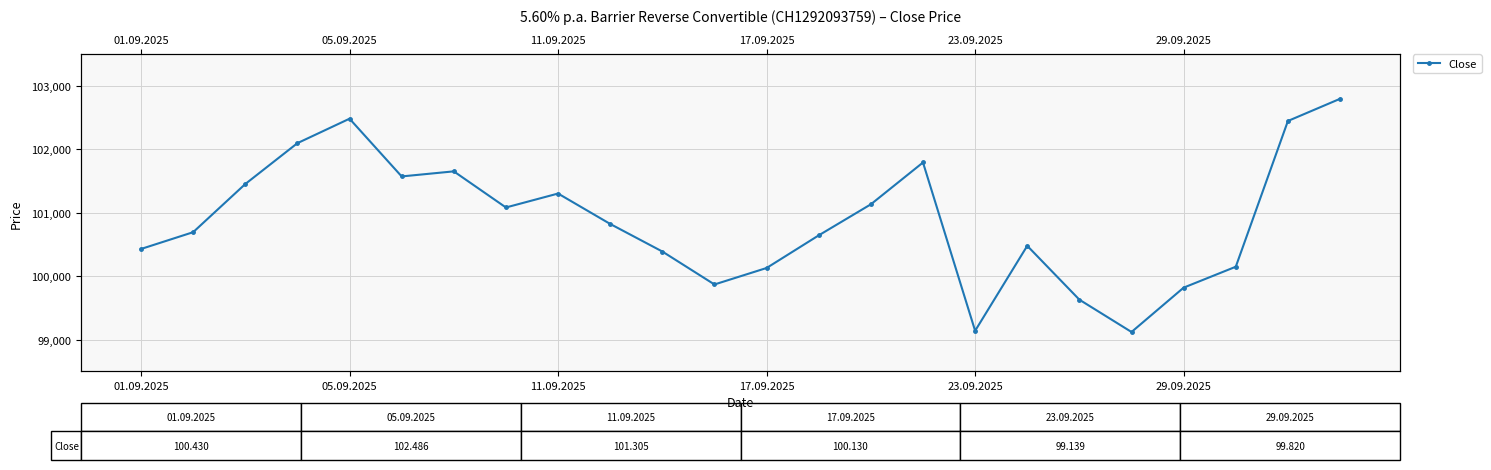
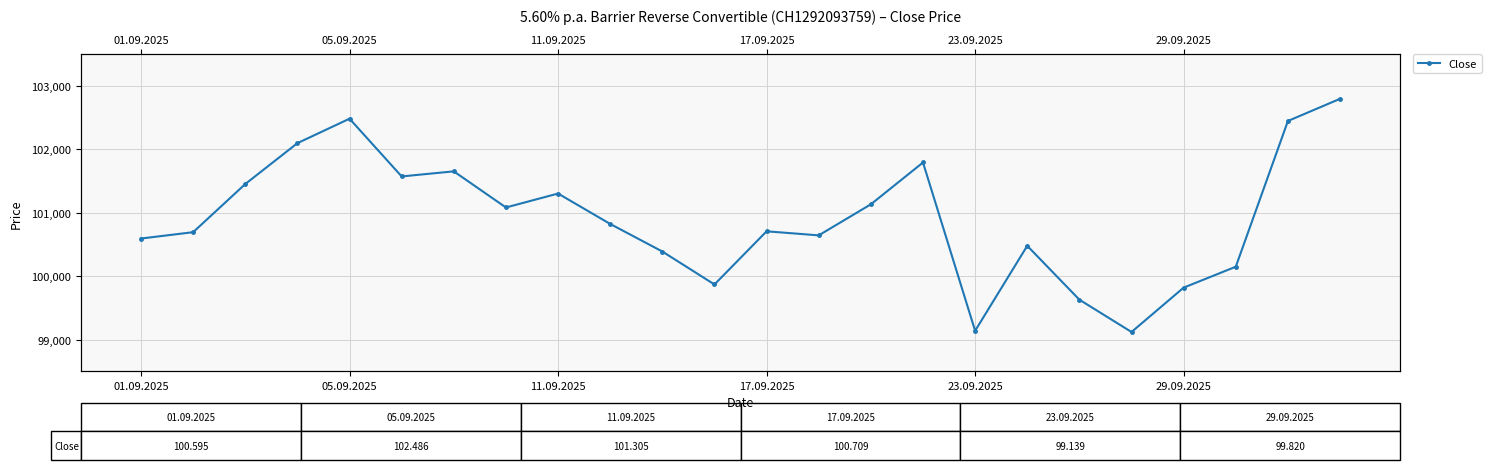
01.09.2025: 100.430 -> 100.595
17.09.2025: 100.130 -> 100.709
